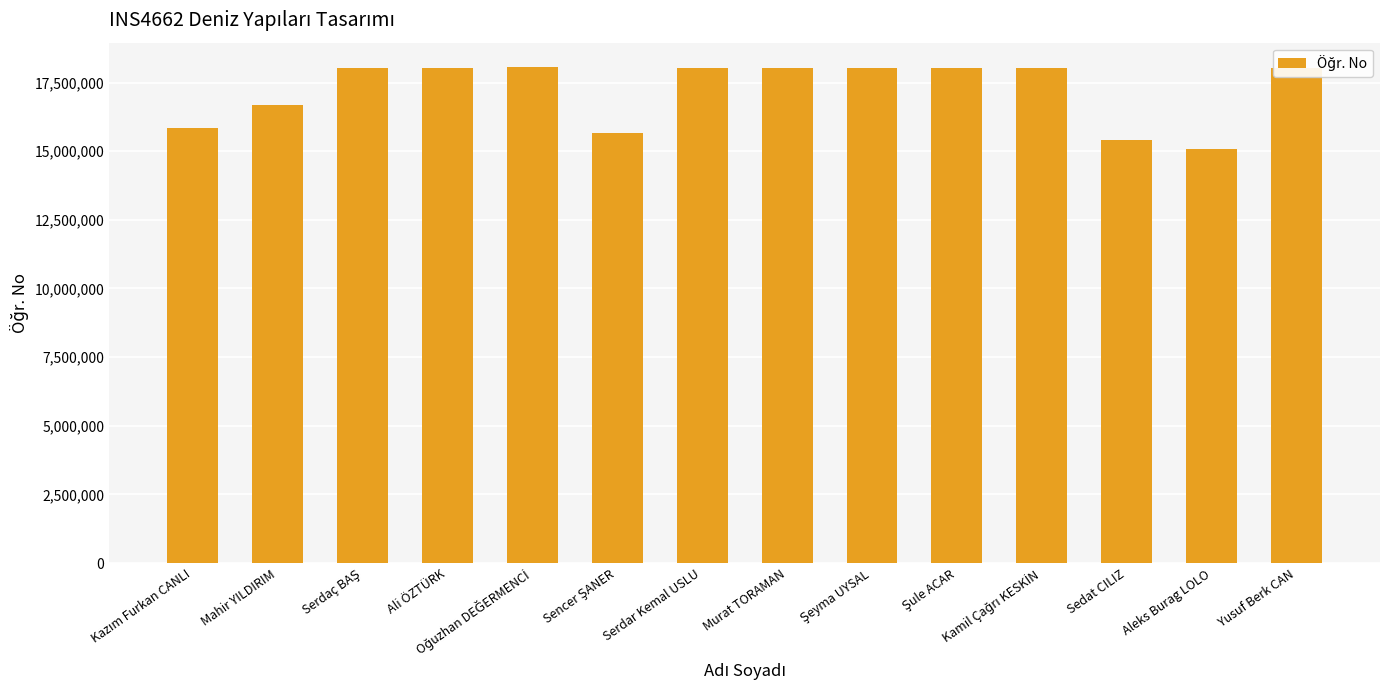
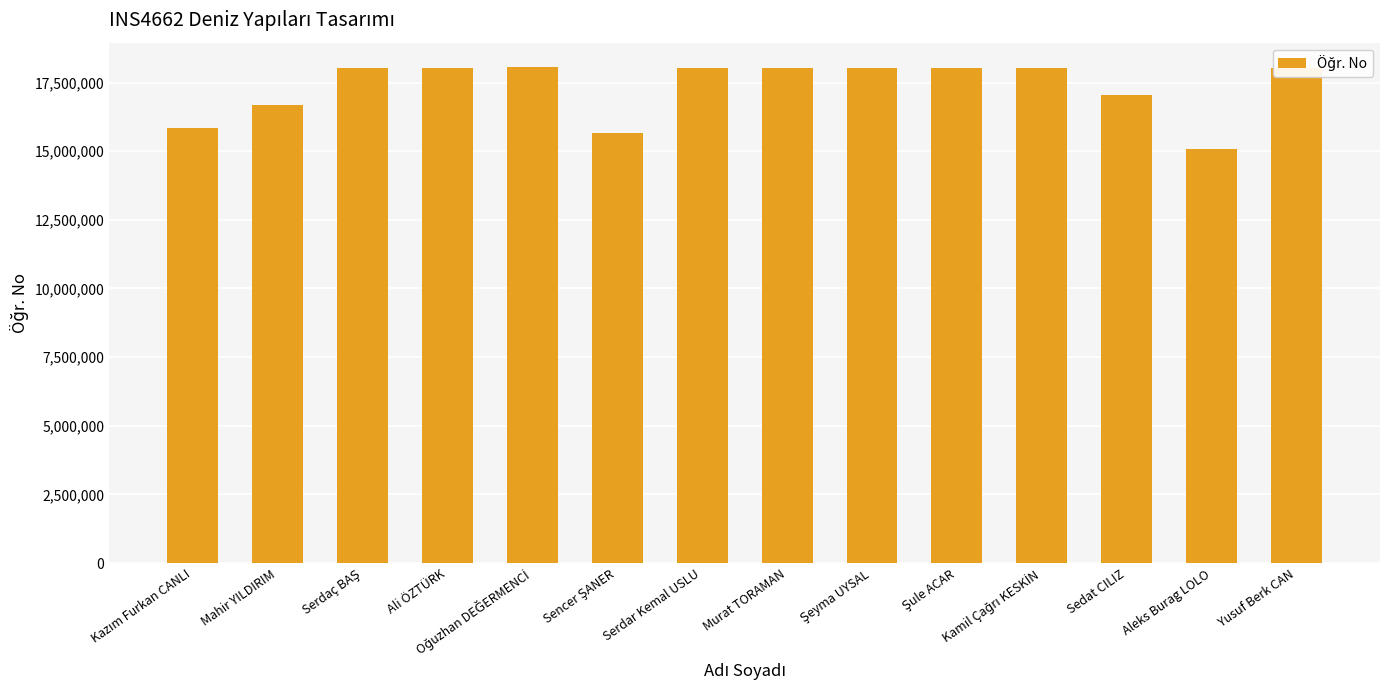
Sedat CILIZ: 15,400,000 -> 17,000,000
